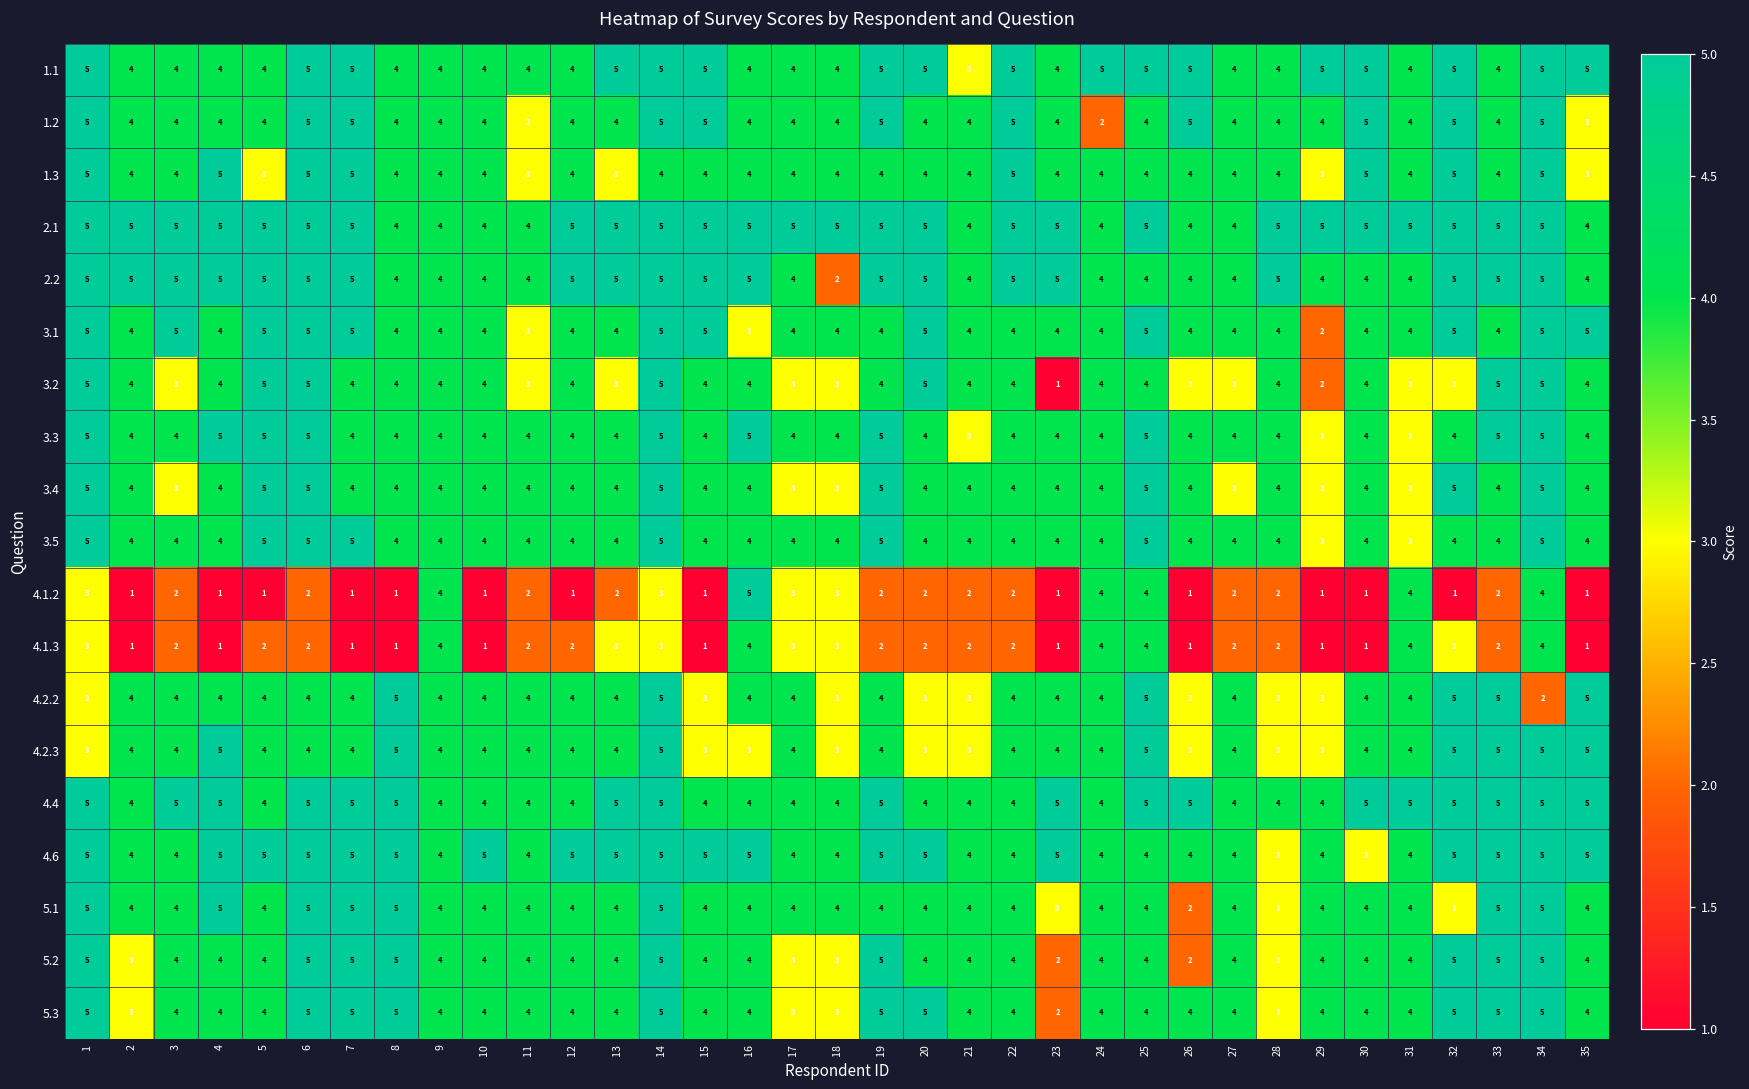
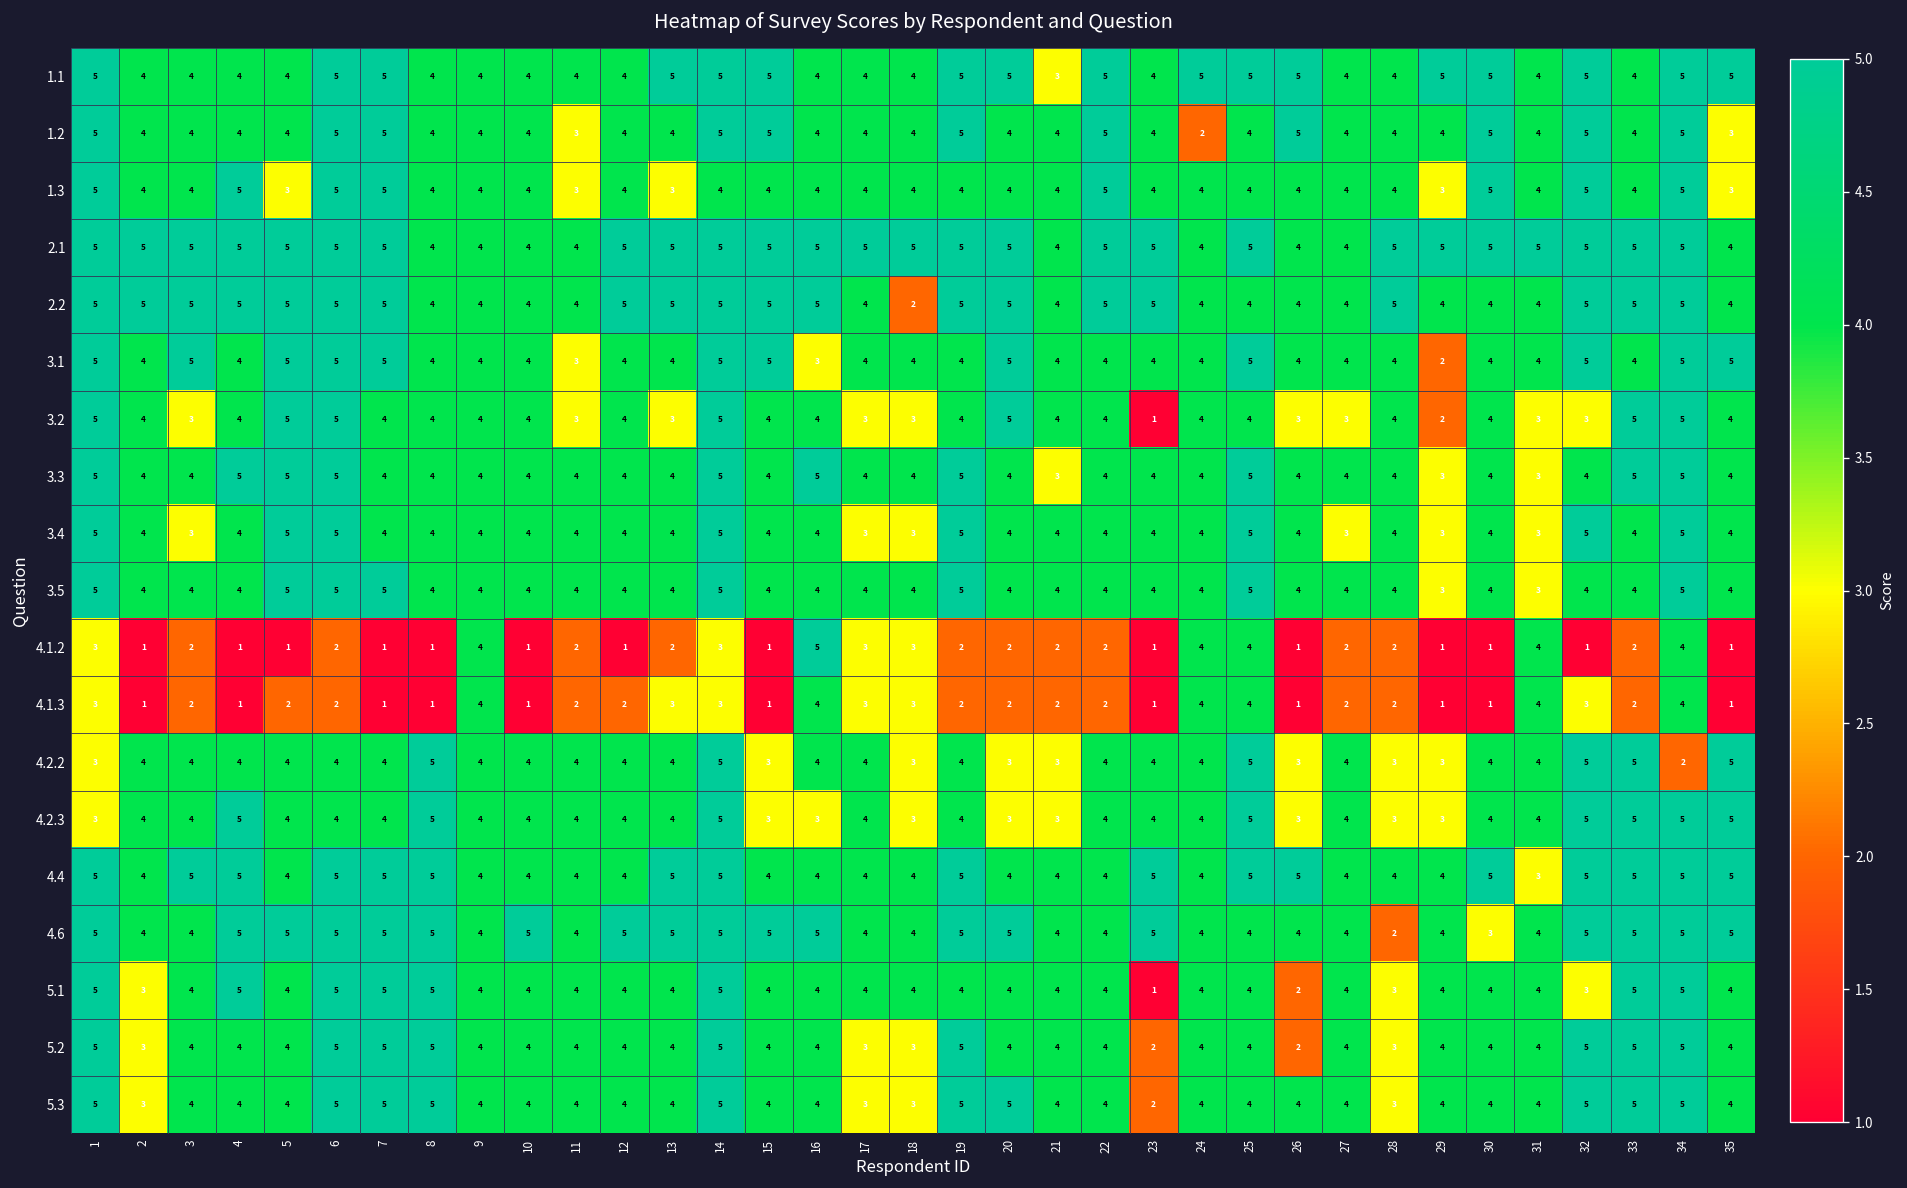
4.4, 31: 5 -> 3
4.6, 28: 3 -> 2
5.1, 2: 4 -> 3
5.1, 23: 3 -> 1
